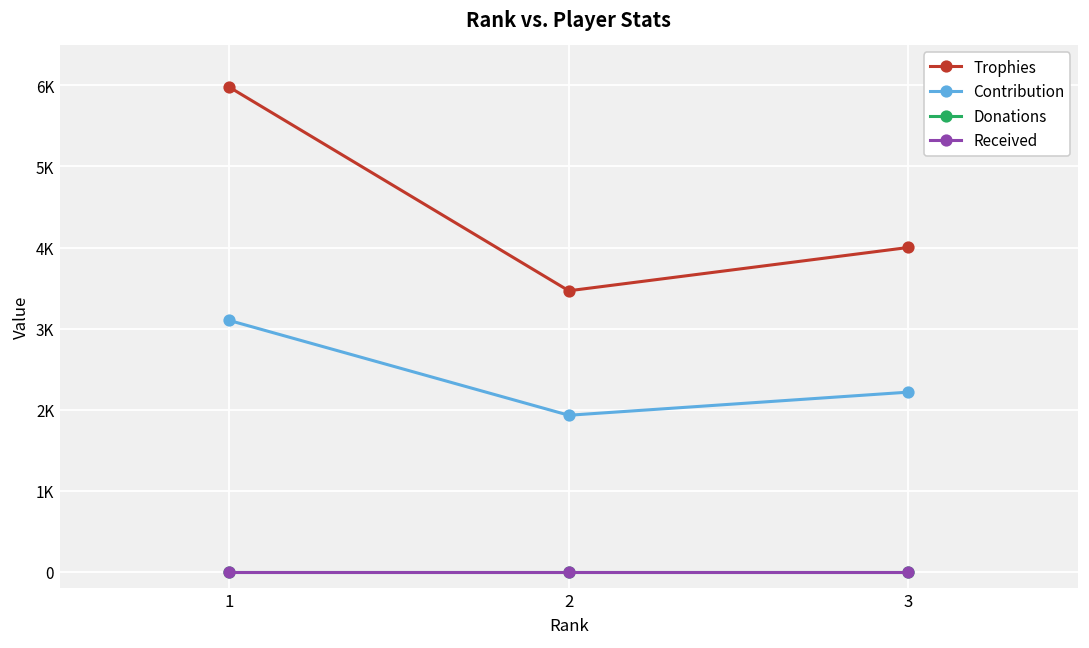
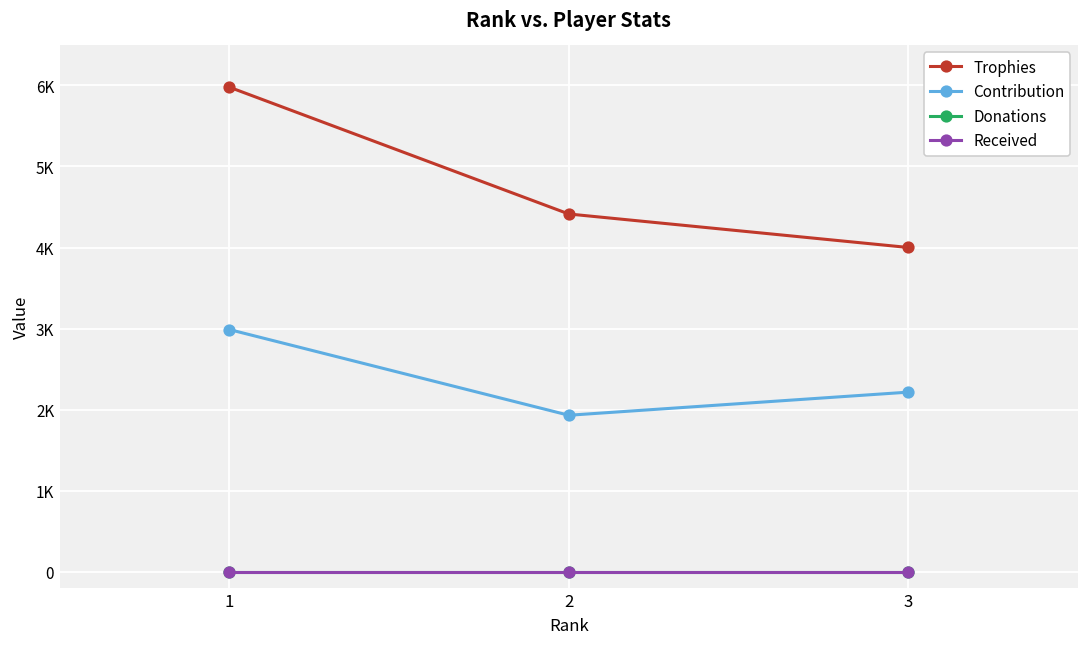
Contribution, 1: 3100 -> 3000
Trophies, 2: 3500 -> 4400
